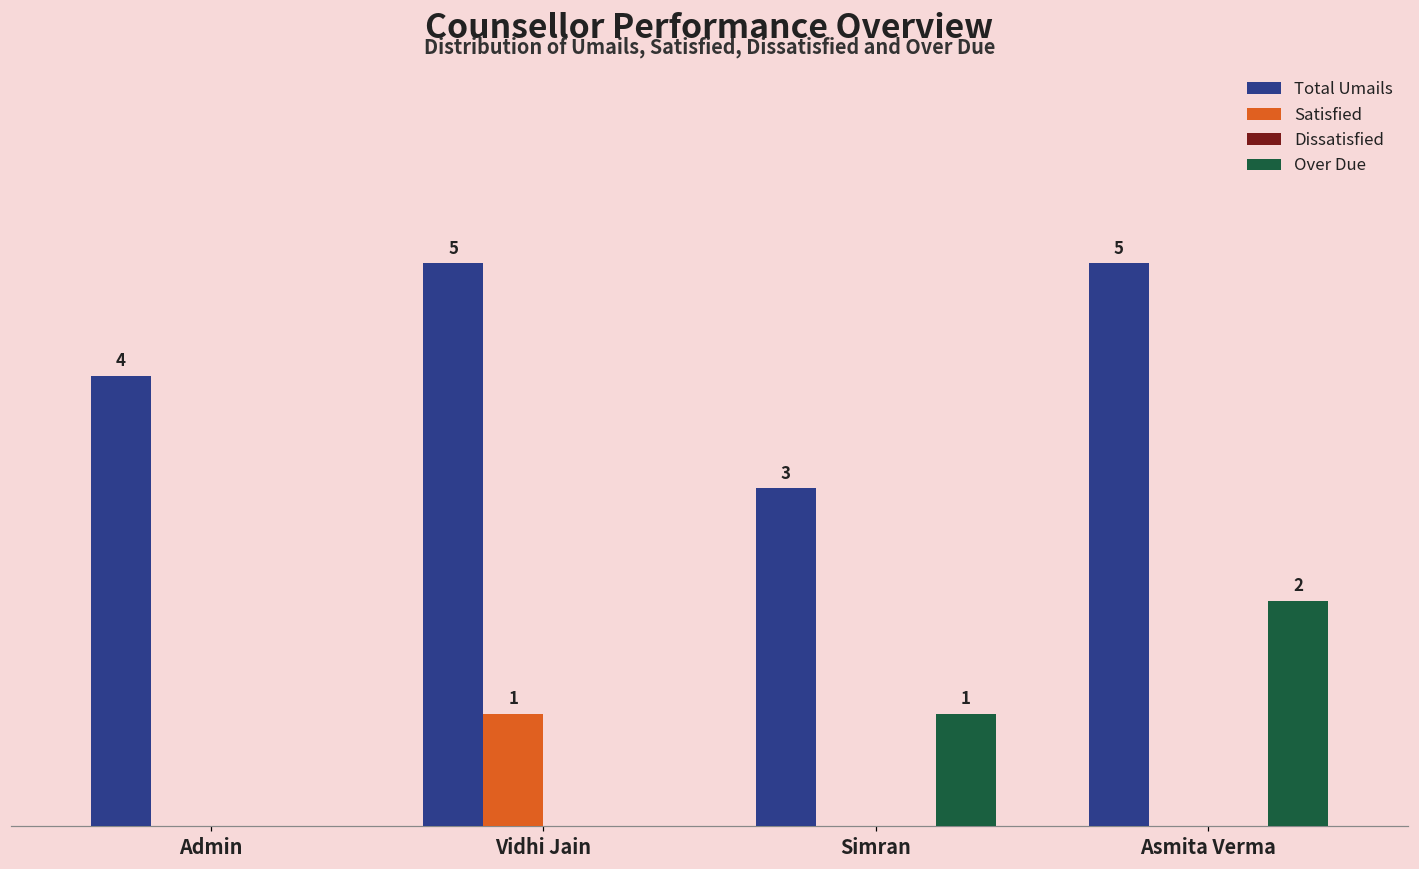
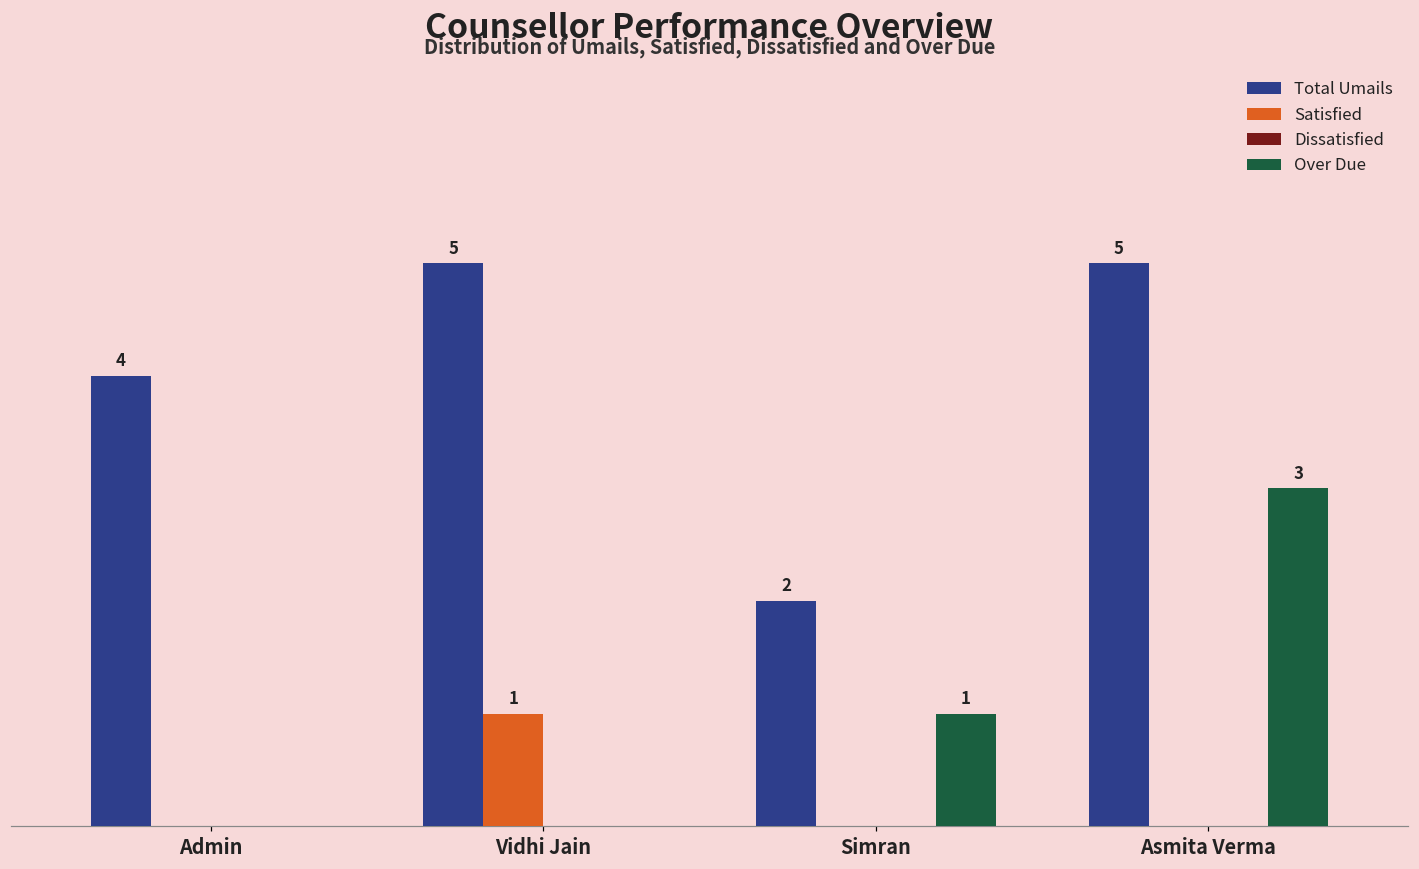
Total Umails, Simran: 3 -> 2
Over Due, Asmita Verma: 2 -> 3
